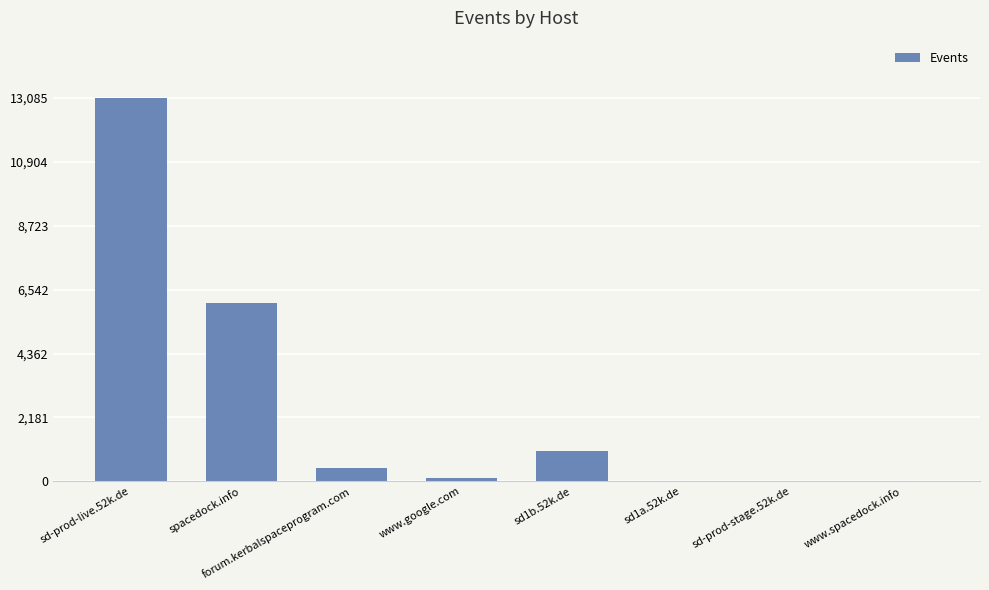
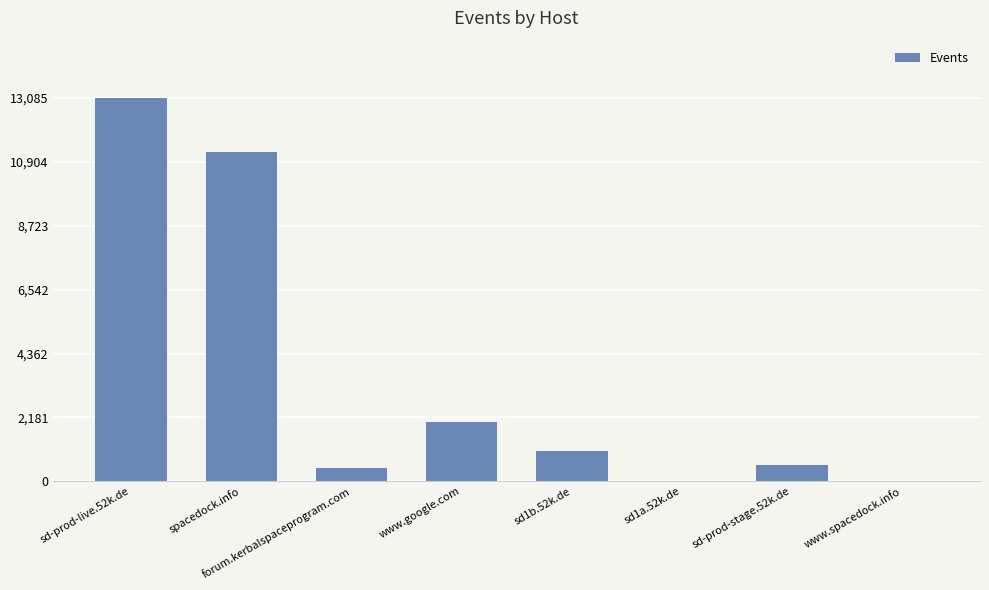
spacedock.info: 6,100 -> 11,300
www.google.com: 100 -> 2,000
sd-prod-stage.52k.de: 0 -> 600
